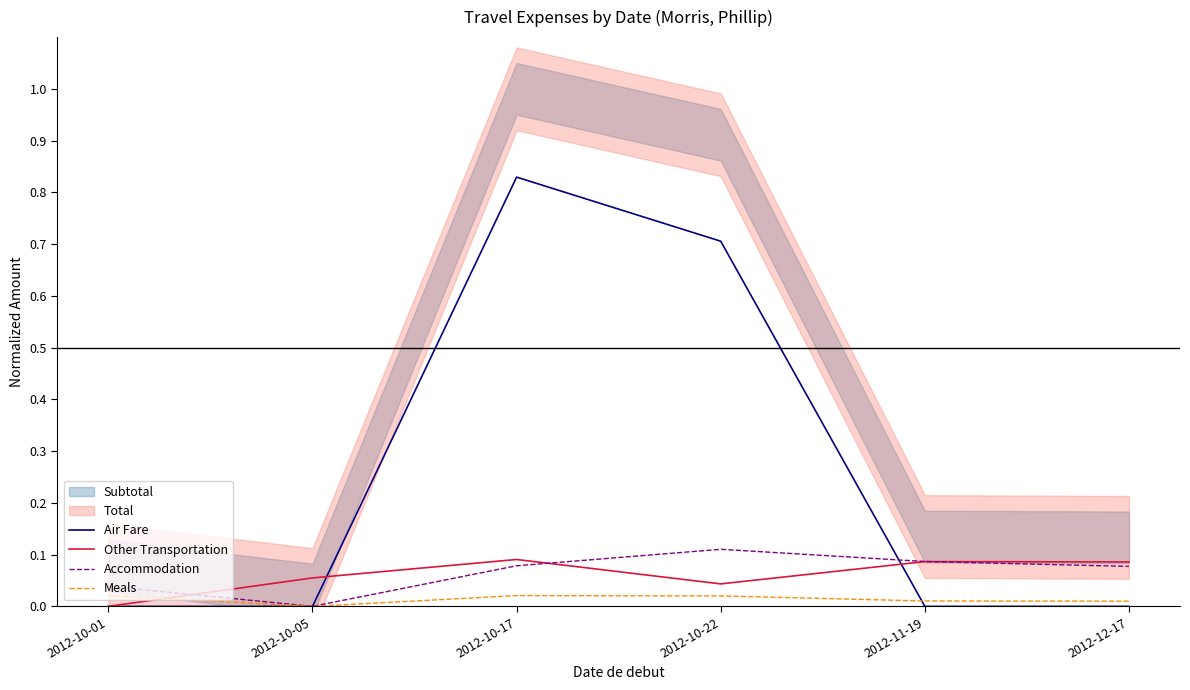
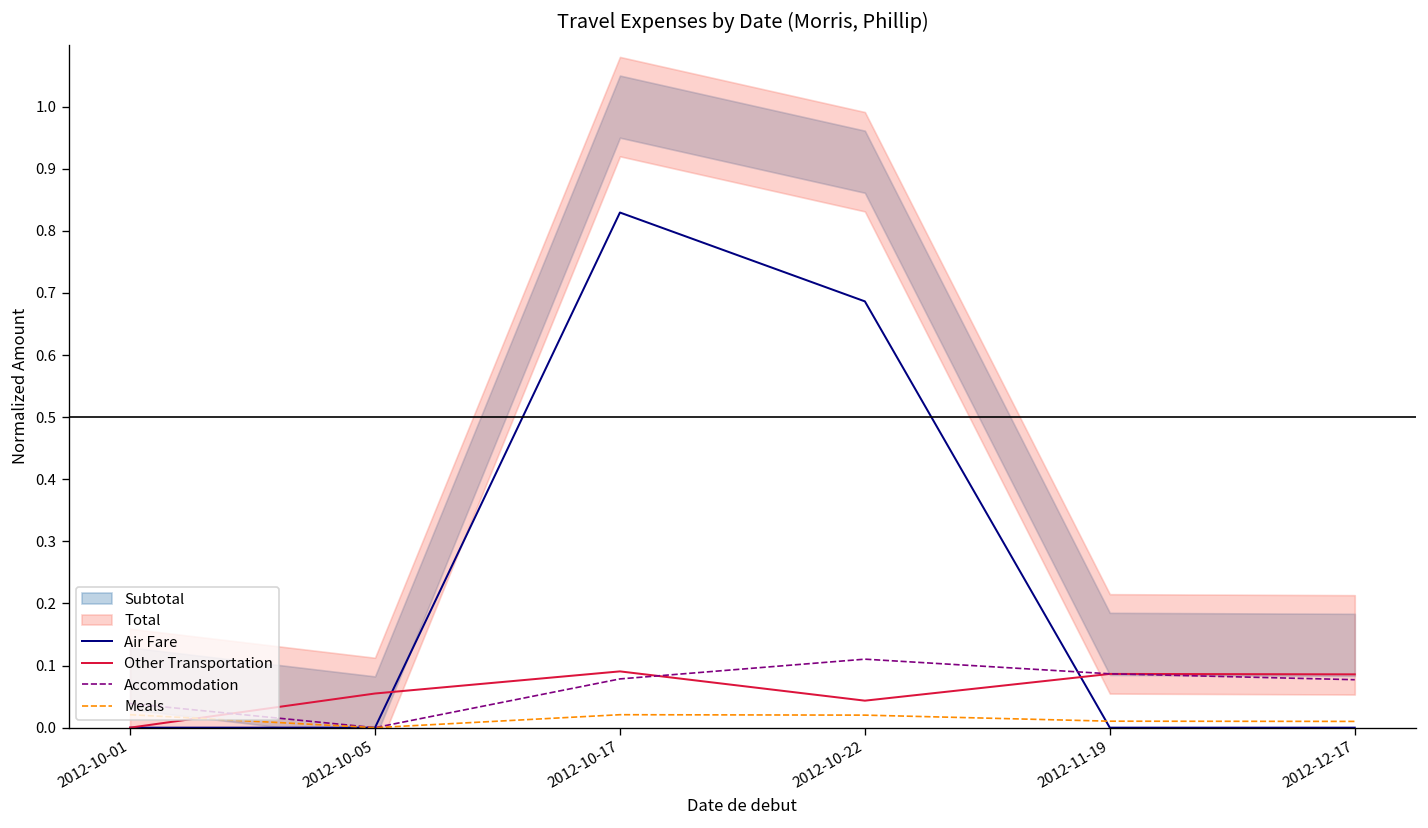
Air Fare, 2012-10-22: 0.71 -> 0.69
